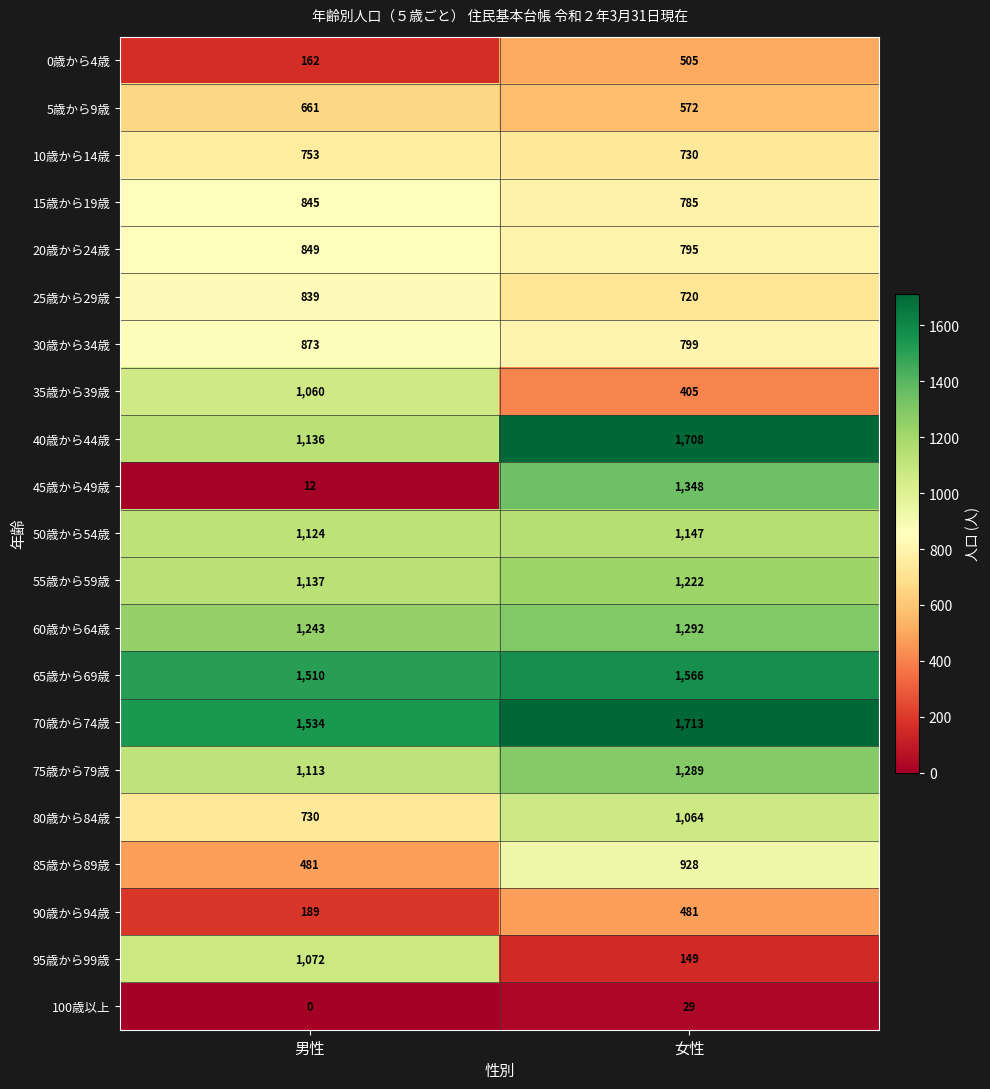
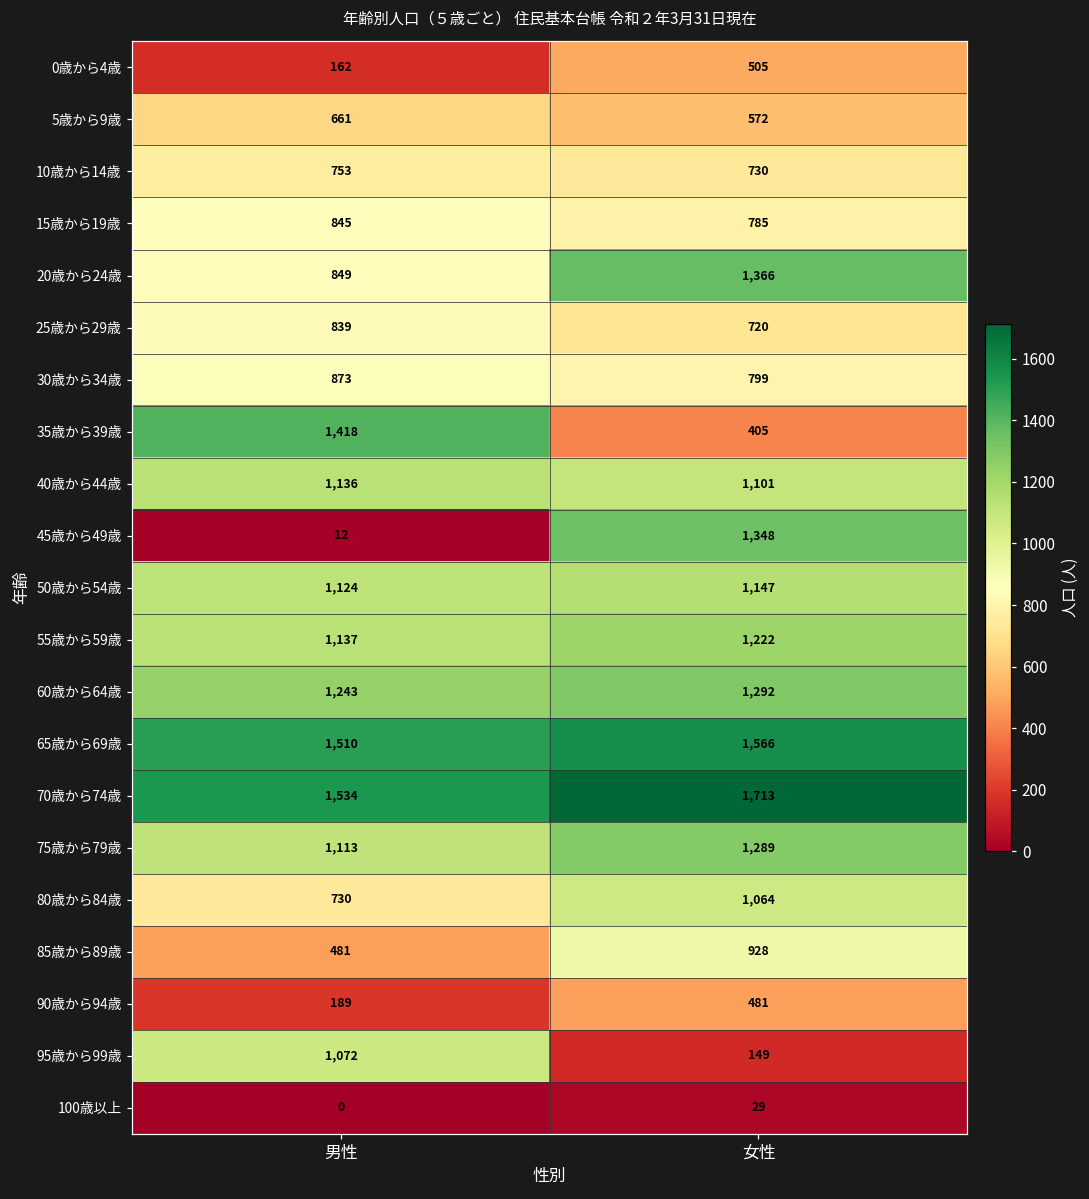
20歳から24歳, 女性: 795 -> 1,366
35歳から39歳, 男性: 1,060 -> 1,418
40歳から44歳, 女性: 1,708 -> 1,101
